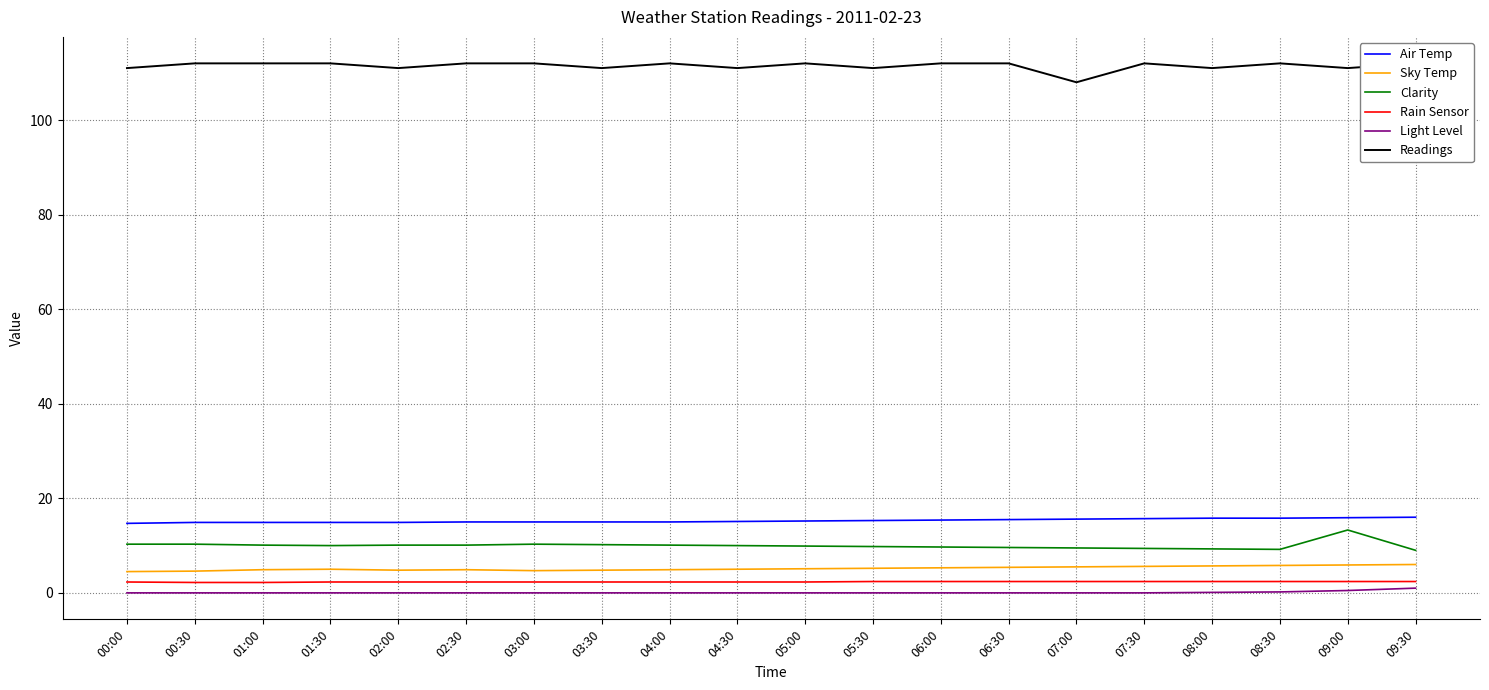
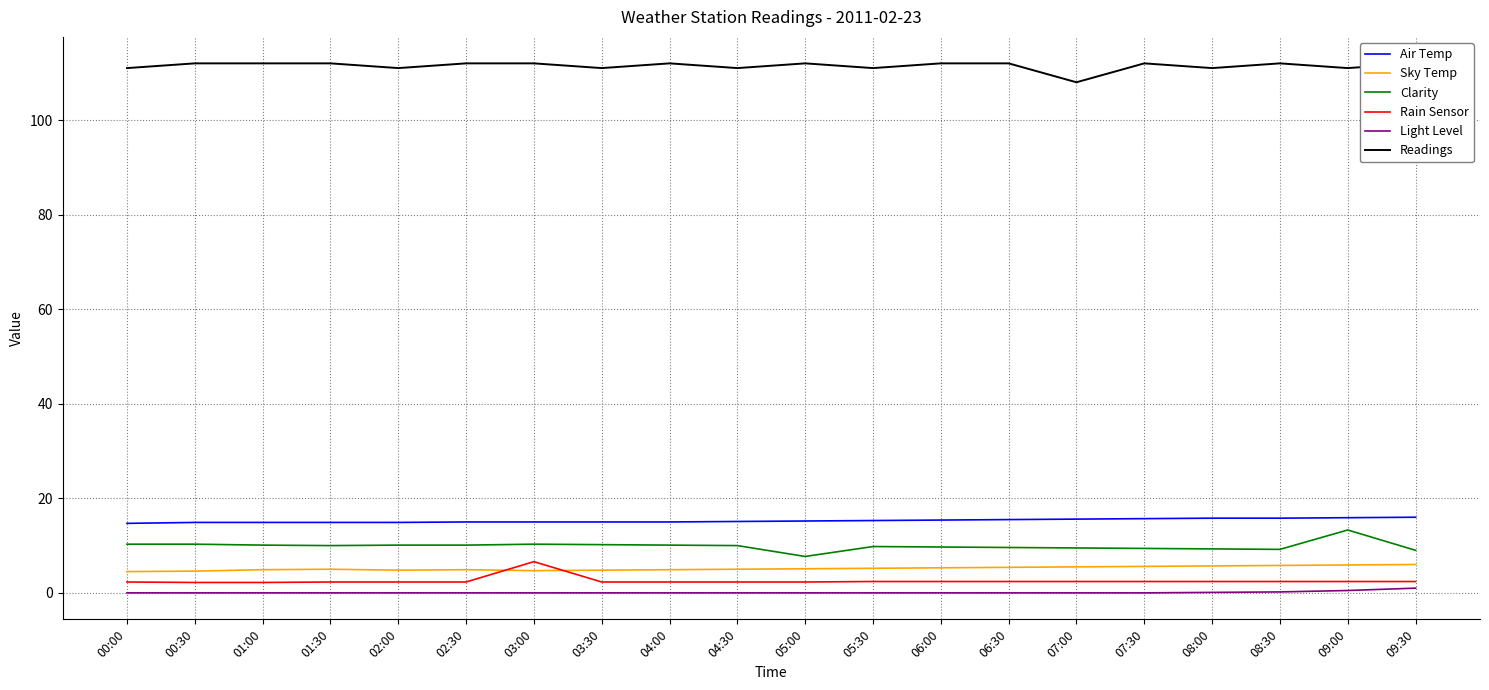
Rain Sensor, 03:00: 2 -> 7
Clarity, 05:00: 10 -> 8
